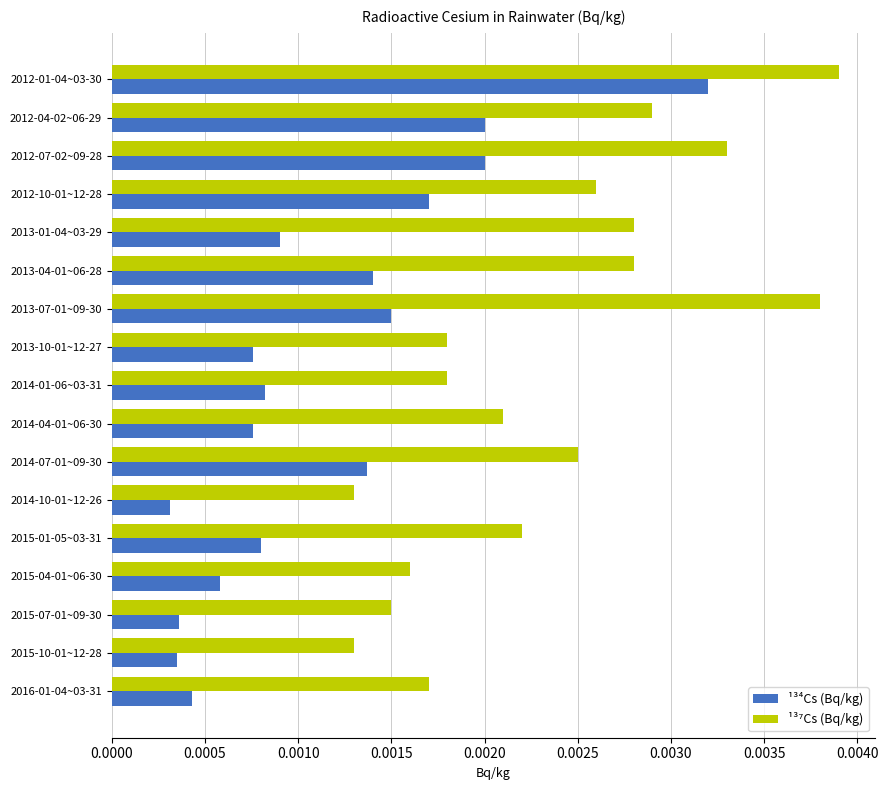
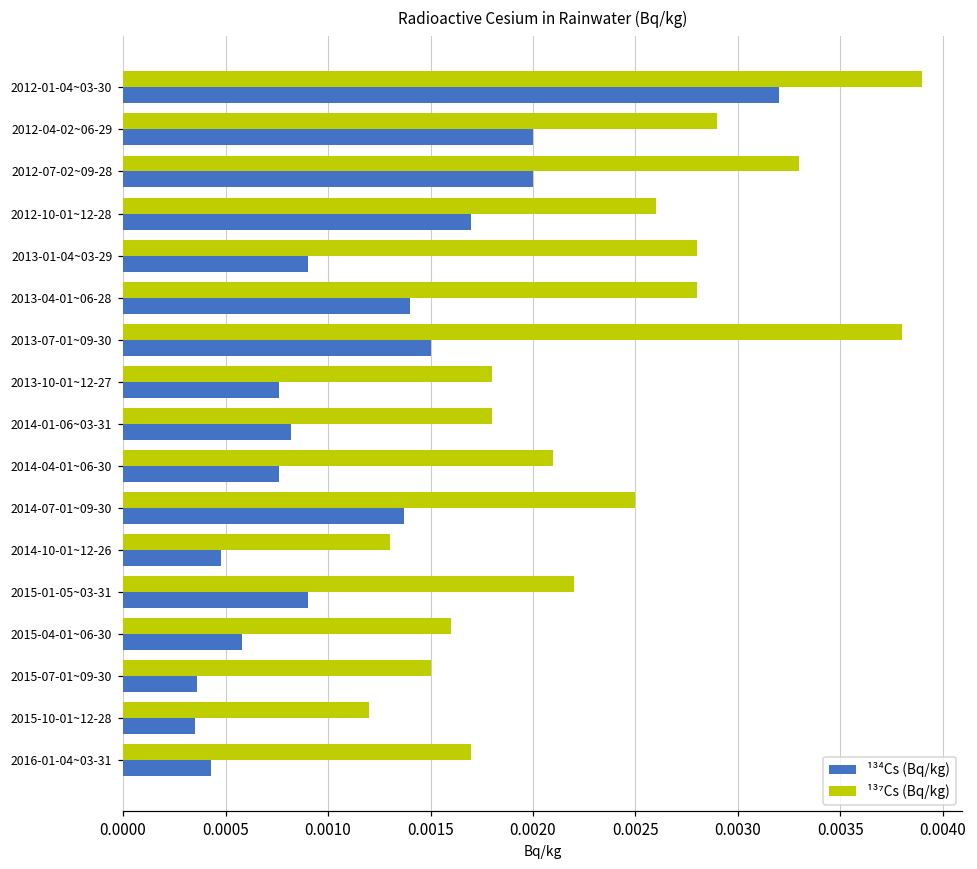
¹³⁴Cs (Bq/kg), 2014-10-01~12-26: 0.00031 -> 0.00048
¹³⁴Cs (Bq/kg), 2015-01-05~03-31: 0.0008 -> 0.0009
¹³⁷Cs (Bq/kg), 2015-10-01~12-28: 0.0013 -> 0.0012
